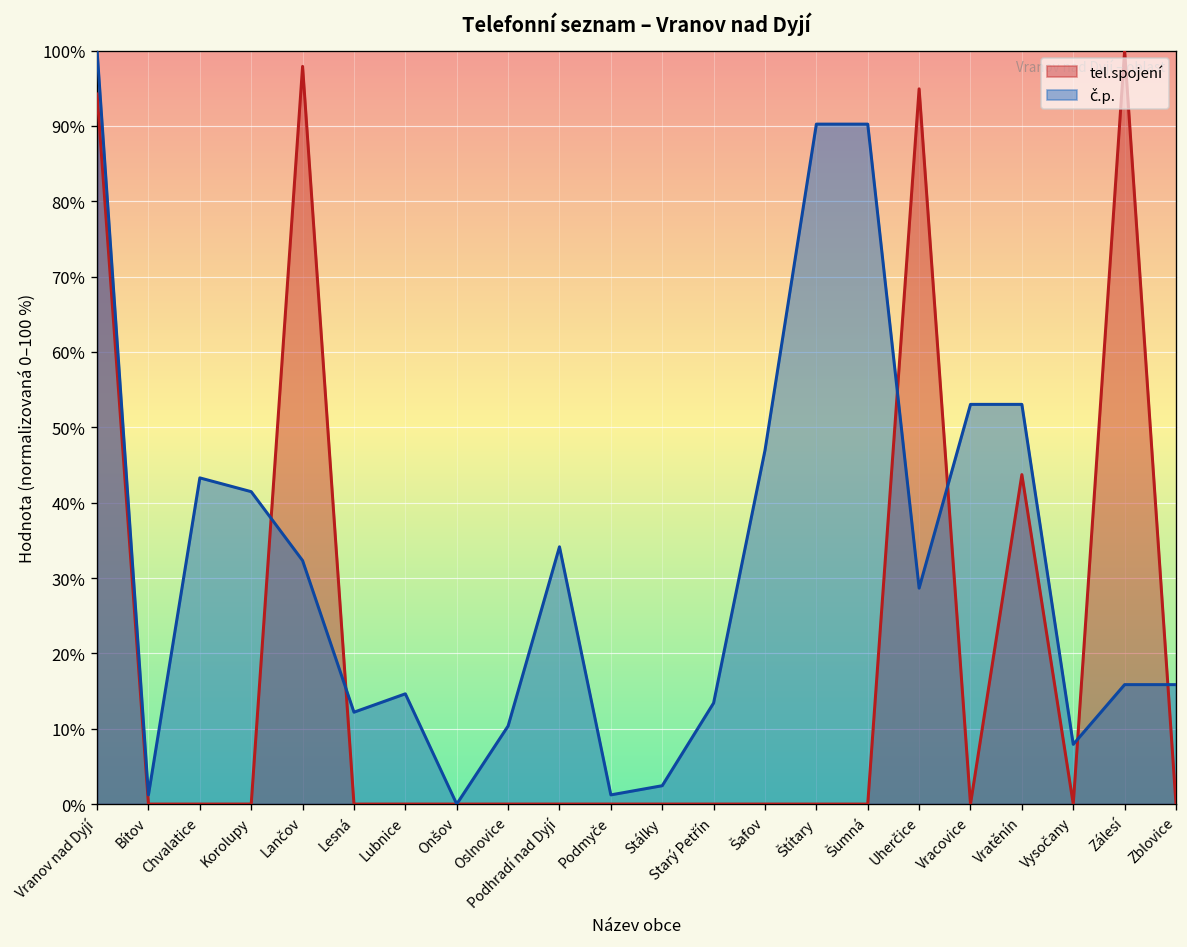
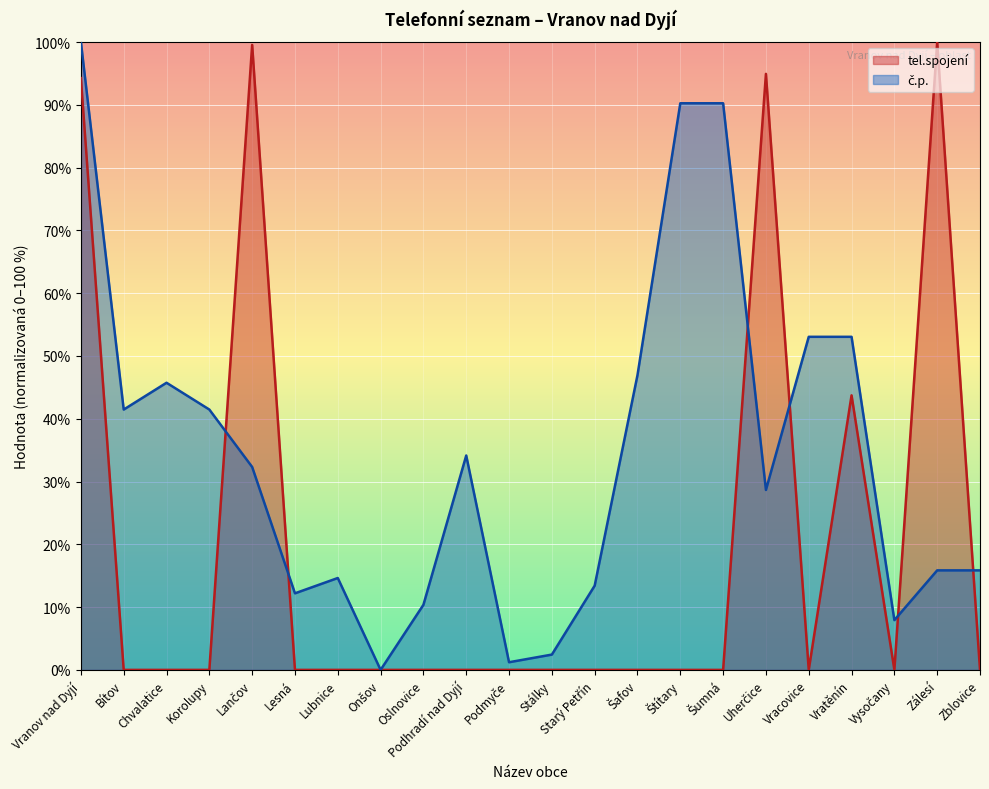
č.p., Bítov: 1% -> 41%
č.p., Chvalatice: 43% -> 46%
tel.spojení, Lančov: 98% -> 100%
